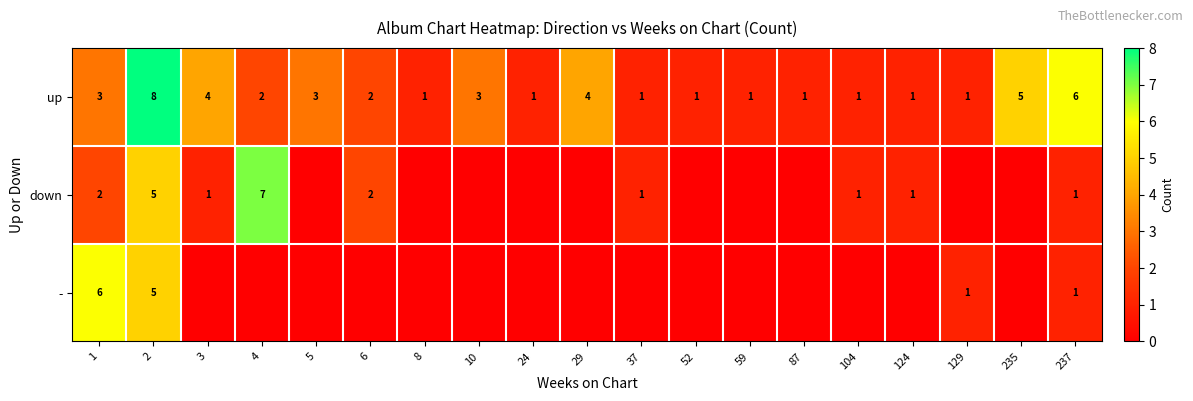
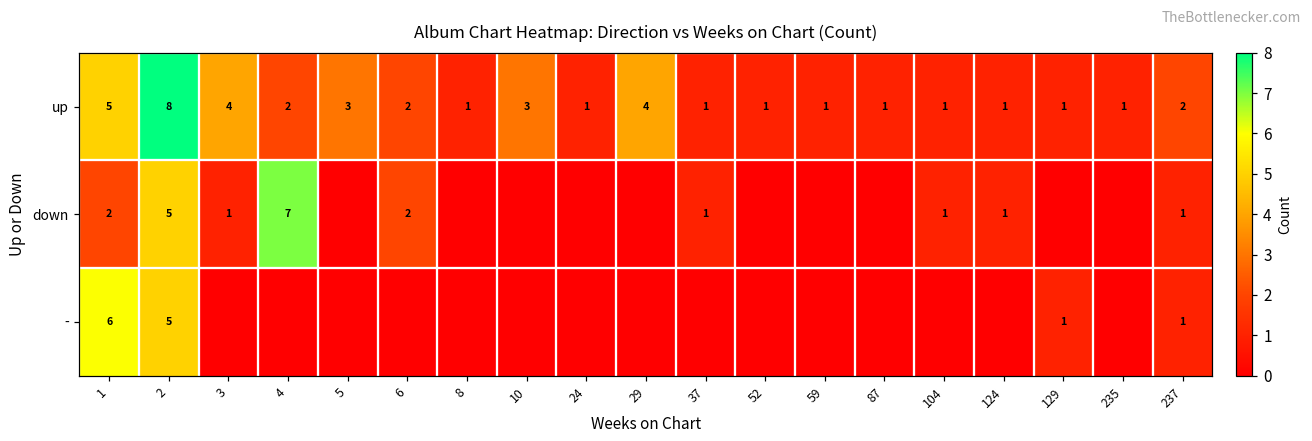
up, 1: 3 -> 5
up, 235: 5 -> 1
up, 237: 6 -> 2
